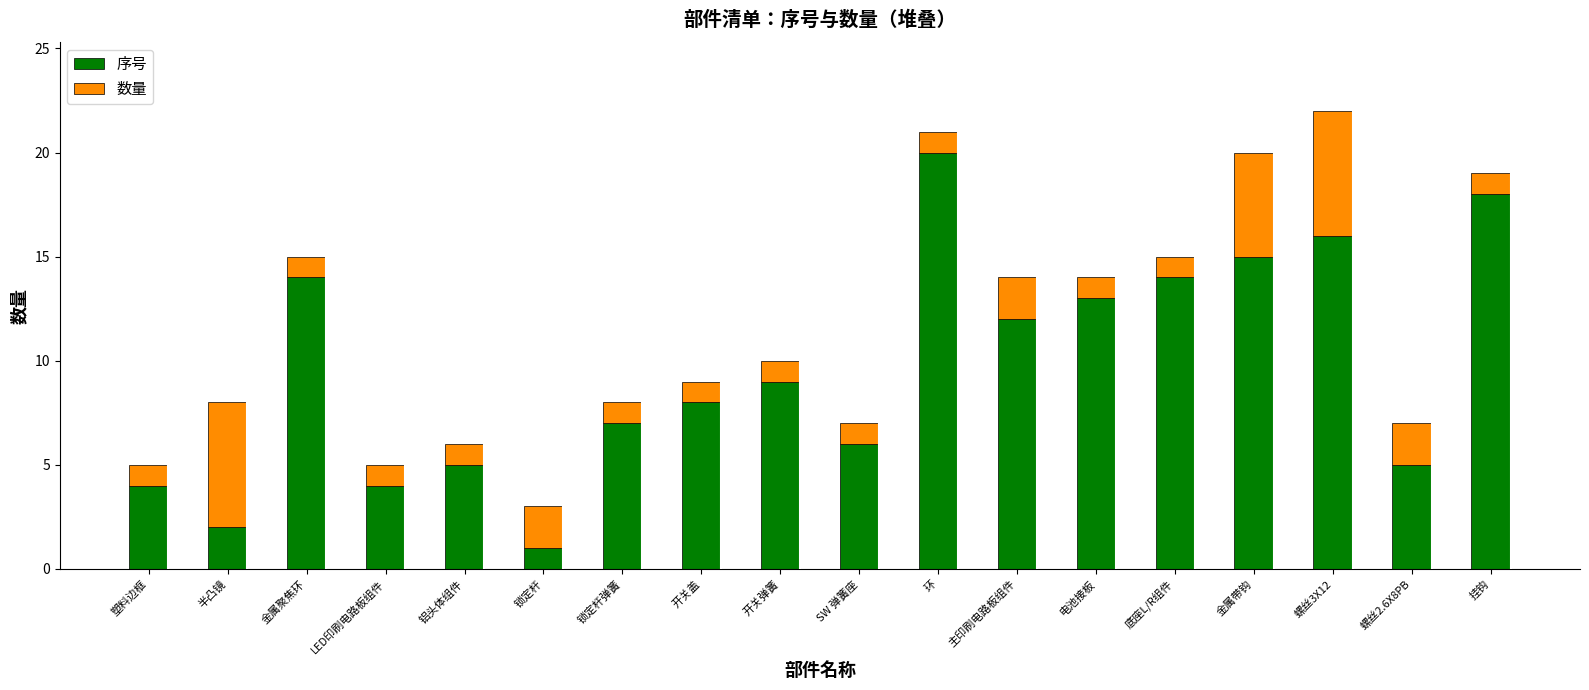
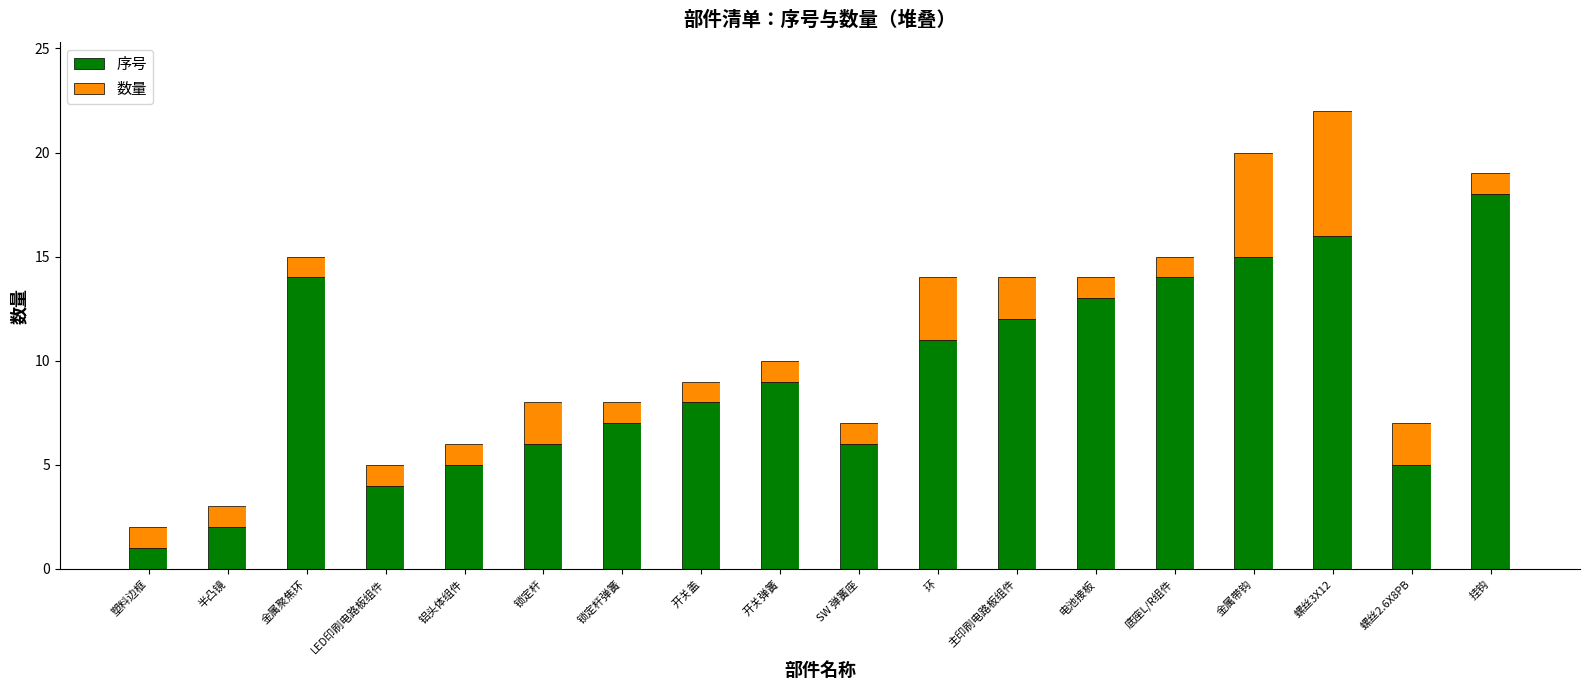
序号, 塑料边框: 4 -> 1
数量, 半凸镜: 6 -> 1
序号, 锁定杆: 1 -> 6
序号, 环: 20 -> 11
数量, 环: 1 -> 3
